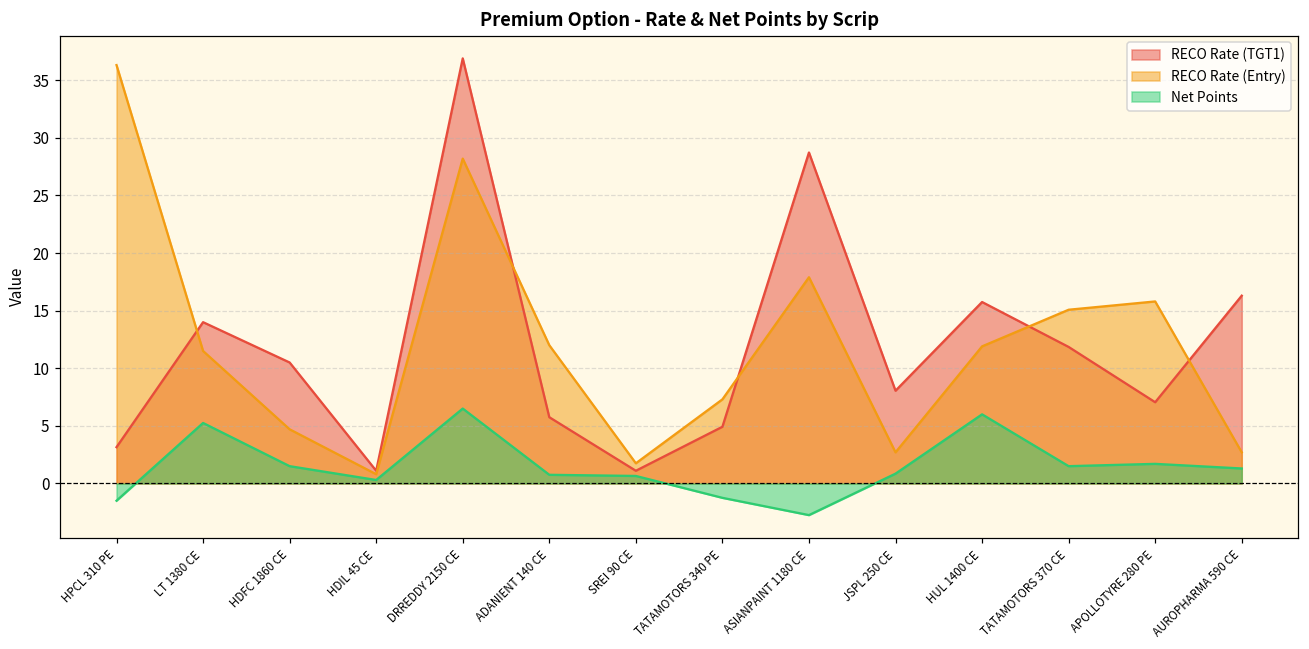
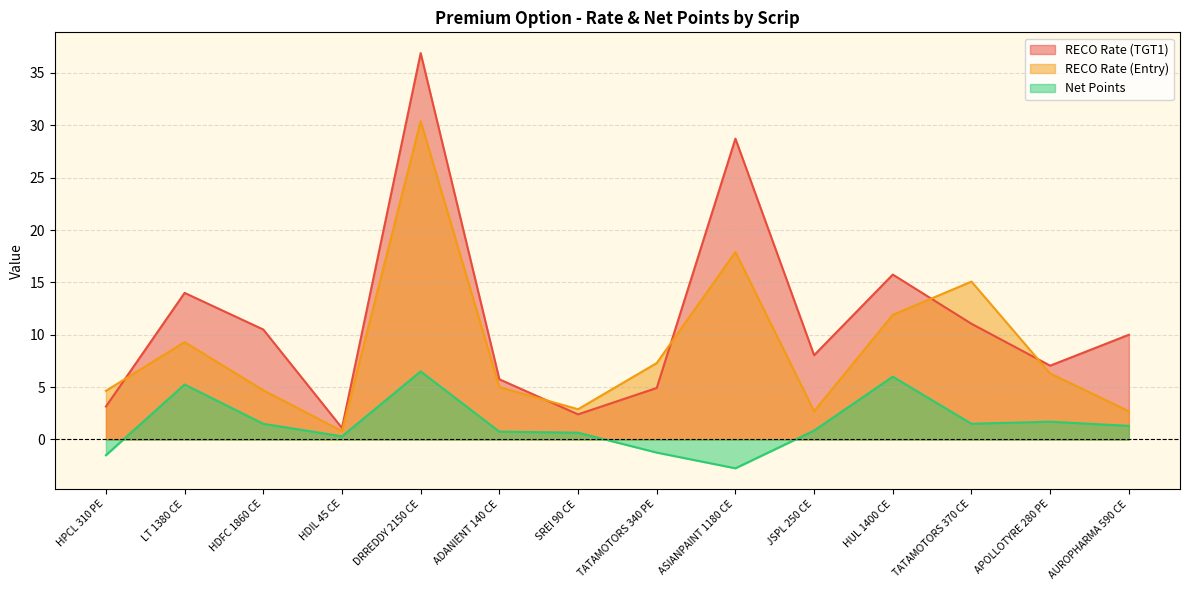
RECO Rate (Entry), HPCL 310 PE: 36.3 -> 4.7
RECO Rate (Entry), LT 1380 CE: 11.5 -> 9.3
RECO Rate (Entry), DRREDDY 2150 CE: 28.2 -> 30.4
RECO Rate (Entry), ADANIENT 140 CE: 12 -> 5
RECO Rate (TGT1), SREI 90 CE: 1.1 -> 2.4
RECO Rate (Entry), SREI 90 CE: 1.8 -> 2.9
RECO Rate (TGT1), TATAMOTORS 370 CE: 11.9 -> 11.1
RECO Rate (Entry), APOLLOTYRE 280 PE: 15.8 -> 6.3
RECO Rate (TGT1), AUROPHARMA 590 CE: 16.3 -> 10.0
